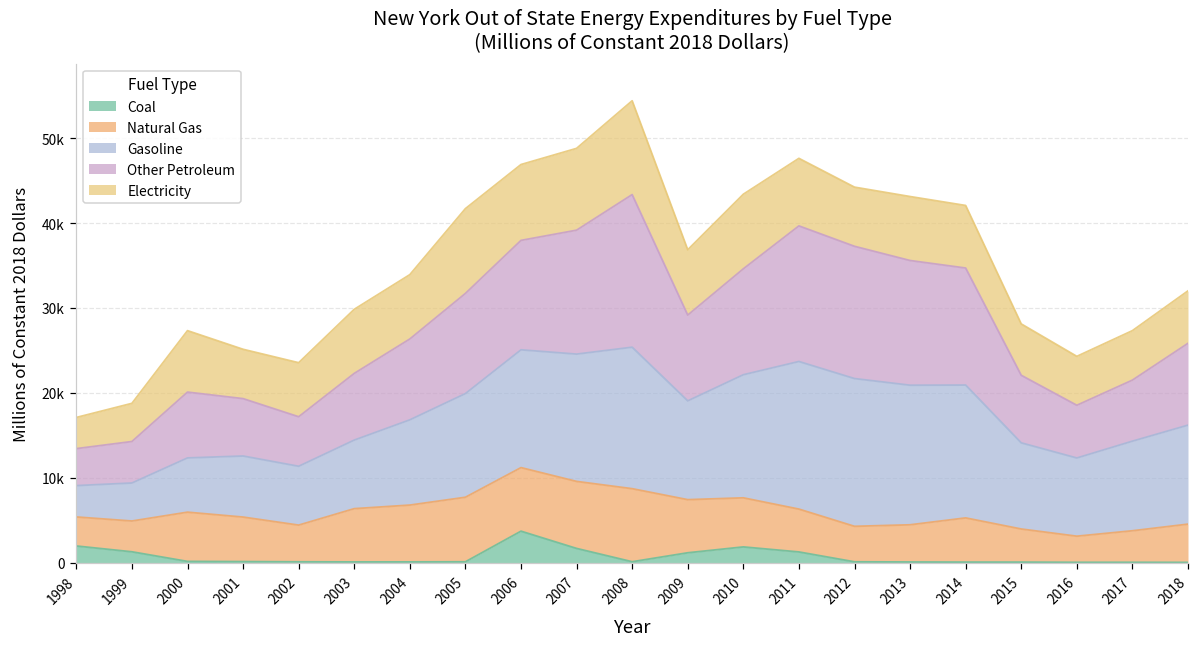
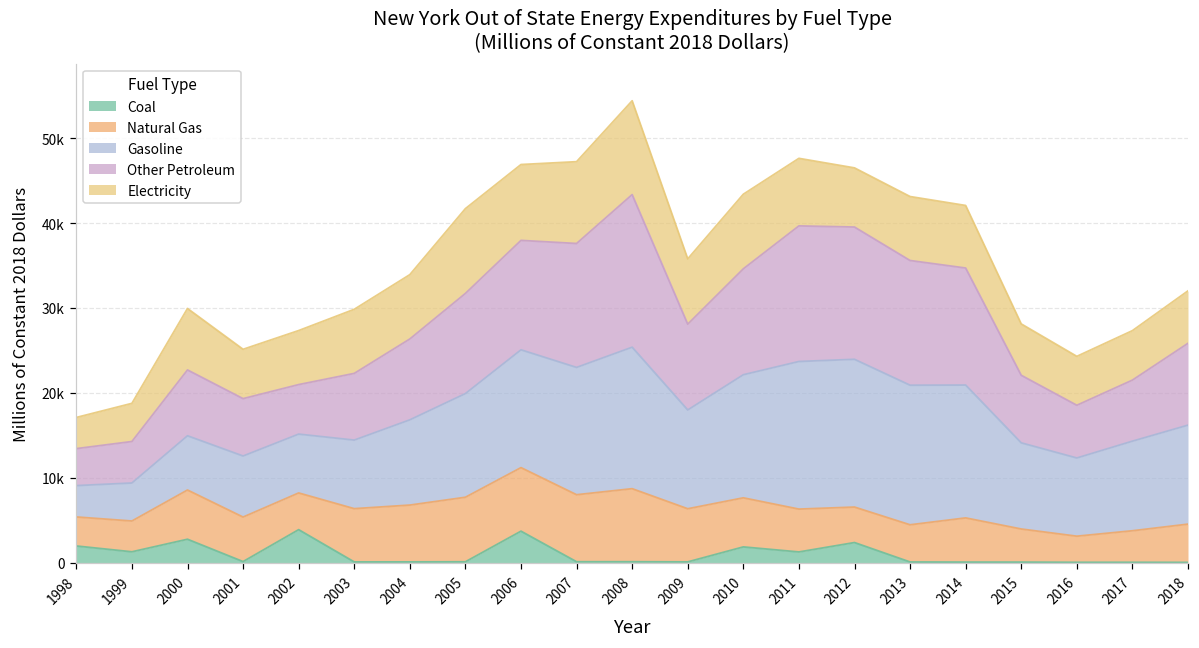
Coal, 2000: 0 -> 3000
Coal, 2002: 0 -> 4000
Coal, 2007: 2000 -> 0
Coal, 2009: 1000 -> 0
Coal, 2012: 0 -> 2000
